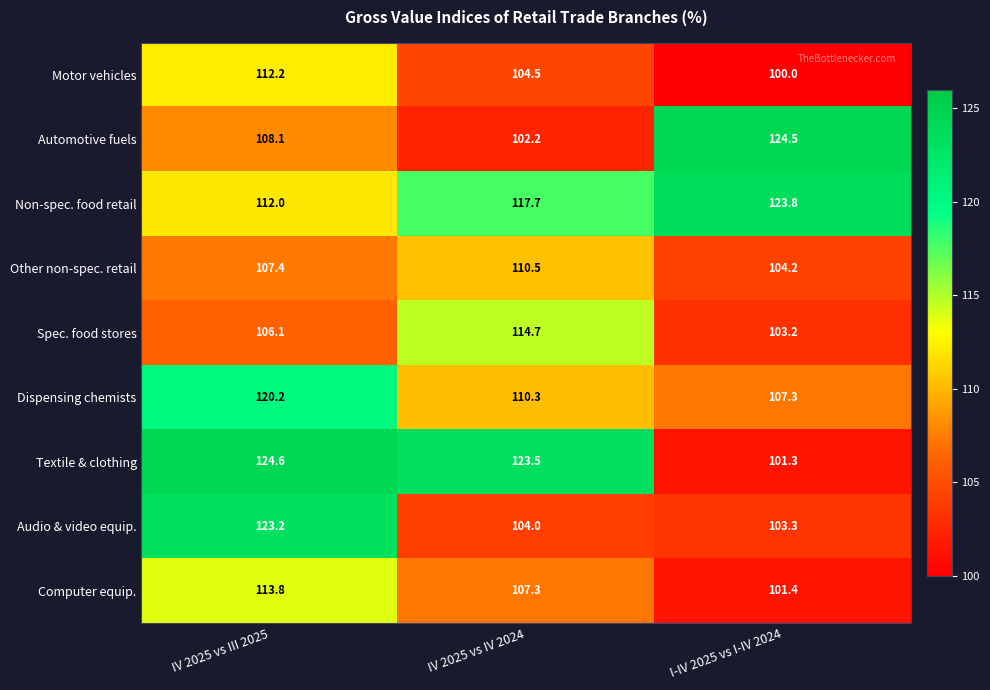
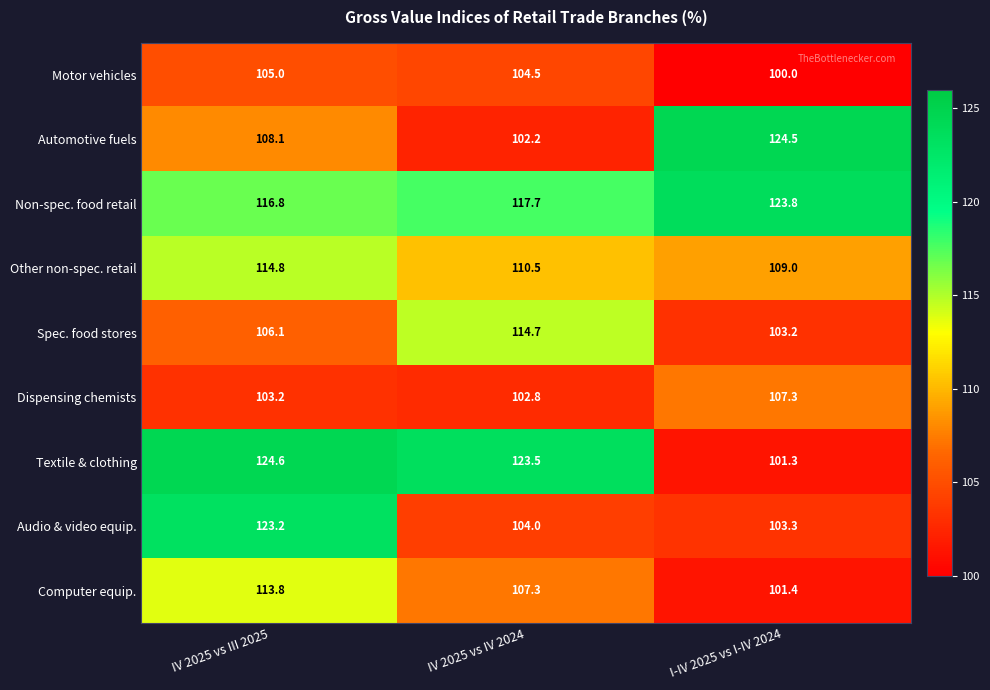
Motor vehicles, IV 2025 vs III 2025: 112.2 -> 105.0
Non-spec. food retail, IV 2025 vs III 2025: 112.0 -> 116.8
Other non-spec. retail, IV 2025 vs III 2025: 107.4 -> 114.8
Other non-spec. retail, I-IV 2025 vs I-IV 2024: 104.2 -> 109.0
Dispensing chemists, IV 2025 vs III 2025: 120.2 -> 103.2
Dispensing chemists, IV 2025 vs IV 2024: 110.3 -> 102.8
